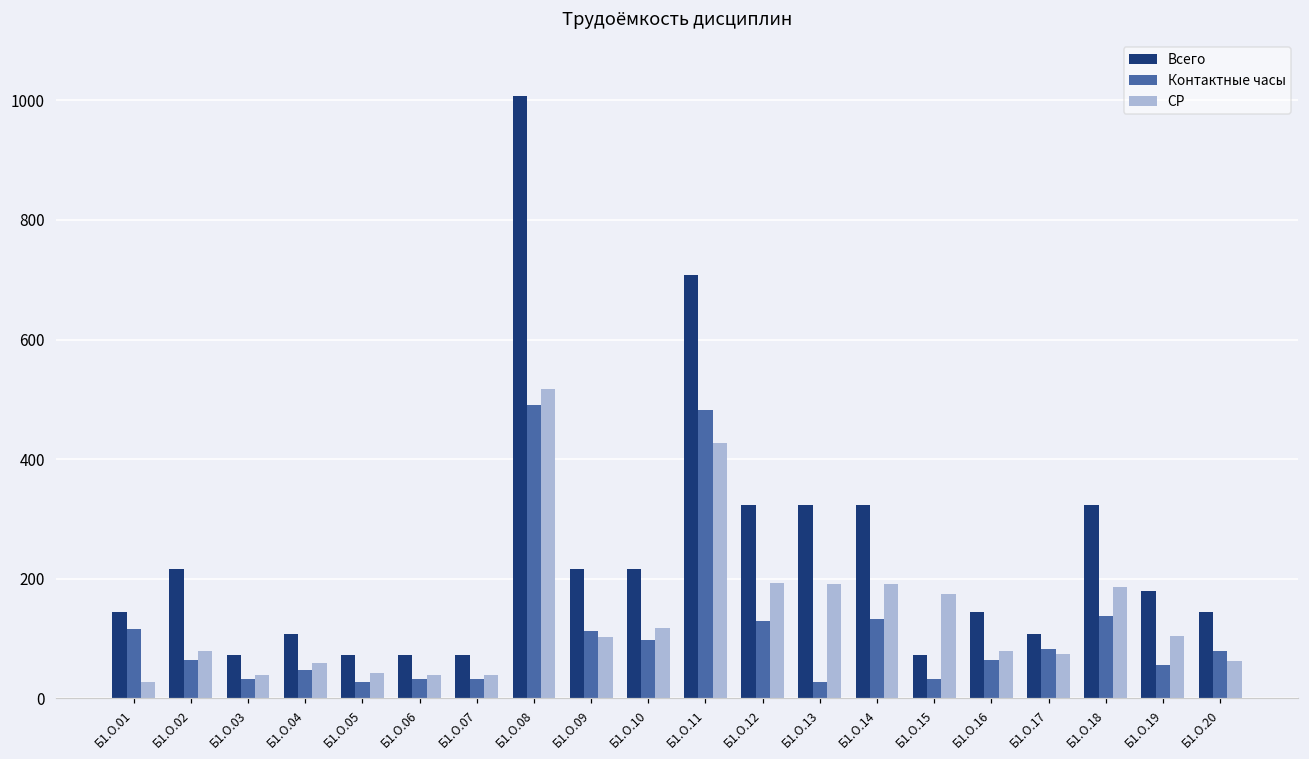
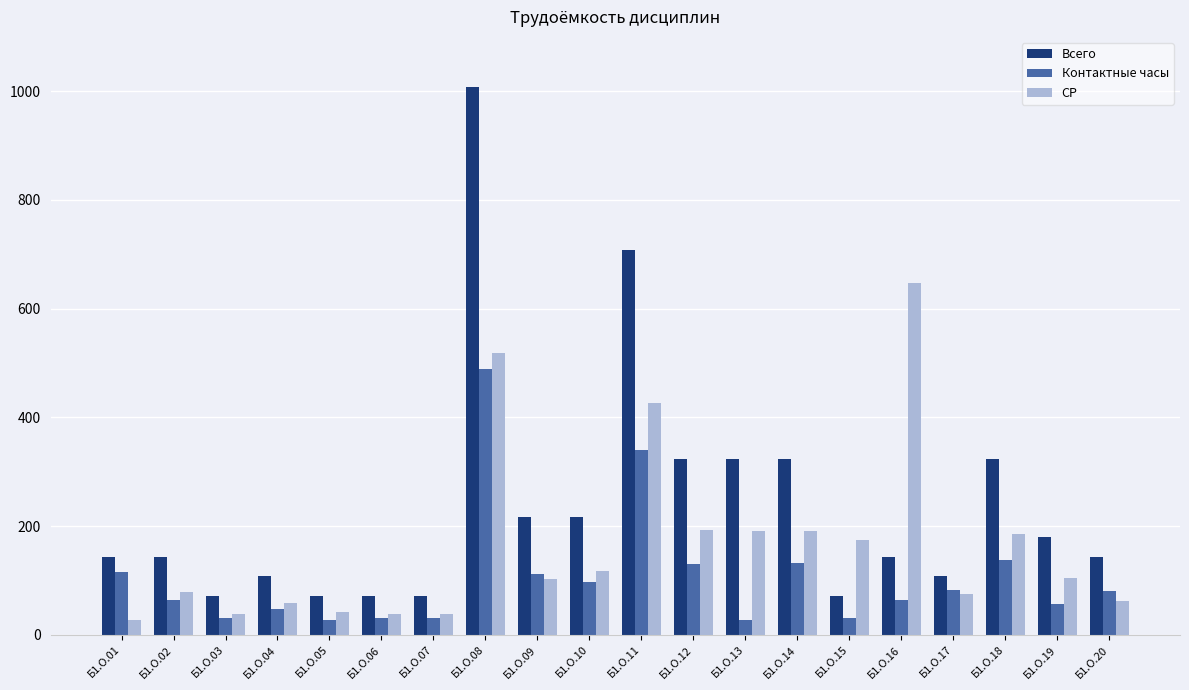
Всего, Б1.О.02: 220 -> 140
Контактные часы, Б1.О.11: 480 -> 340
СР, Б1.О.16: 80 -> 650
